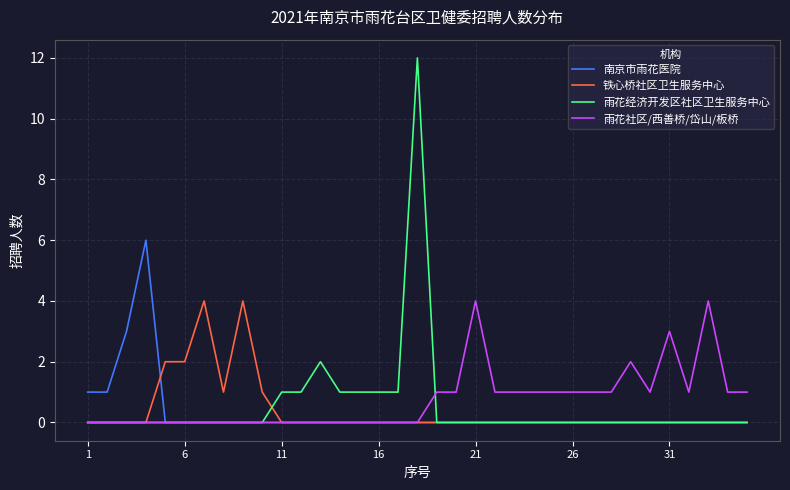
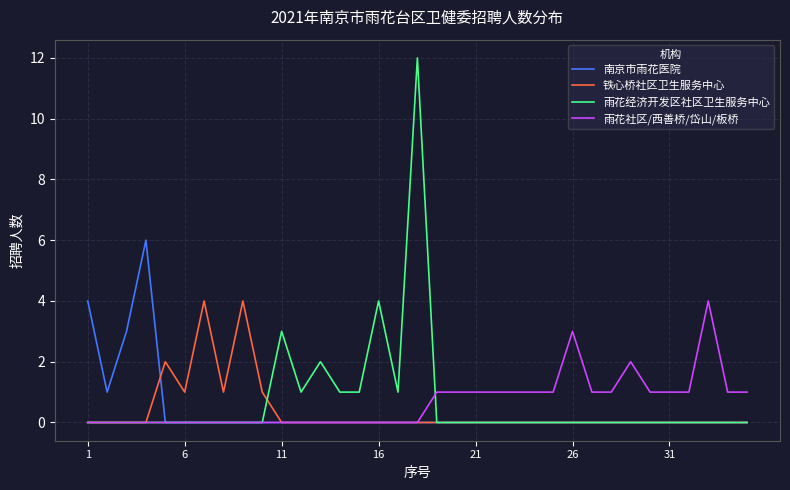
南京市雨花医院, 1: 1 -> 4
铁心桥社区卫生服务中心, 6: 2 -> 1
雨花经济开发区社区卫生服务中心, 11: 1 -> 3
雨花经济开发区社区卫生服务中心, 16: 1 -> 4
雨花社区/西善桥/岱山/板桥, 21: 4 -> 1
雨花社区/西善桥/岱山/板桥, 26: 1 -> 3
雨花社区/西善桥/岱山/板桥, 31: 3 -> 1
